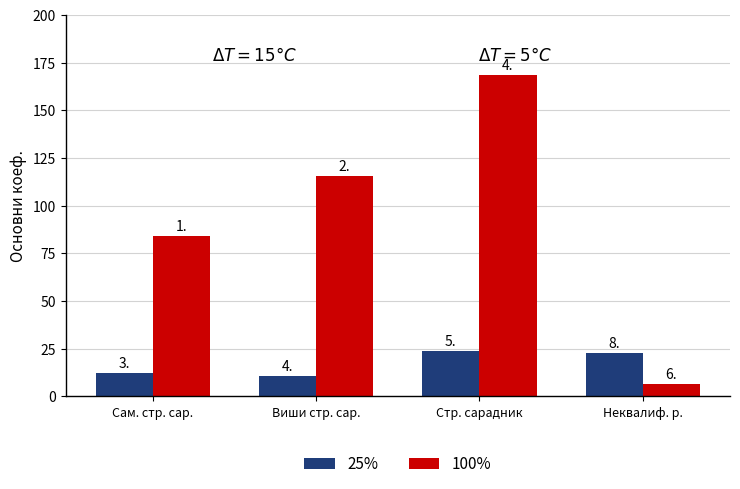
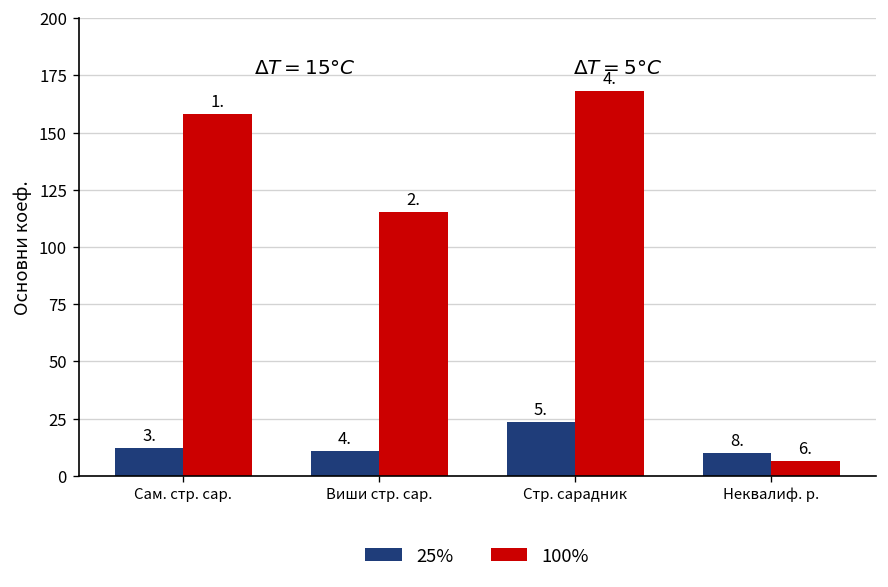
100%, Сам. стр. сар.: 84 -> 158
25%, Неквалиф. р.: 23 -> 10
